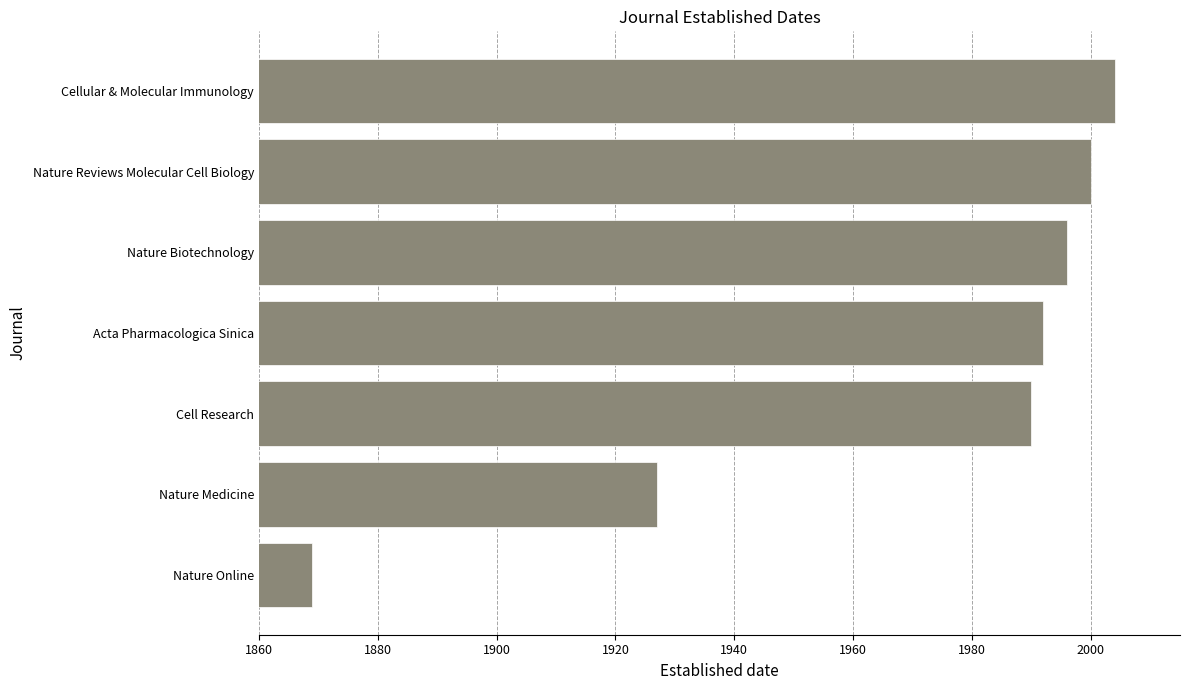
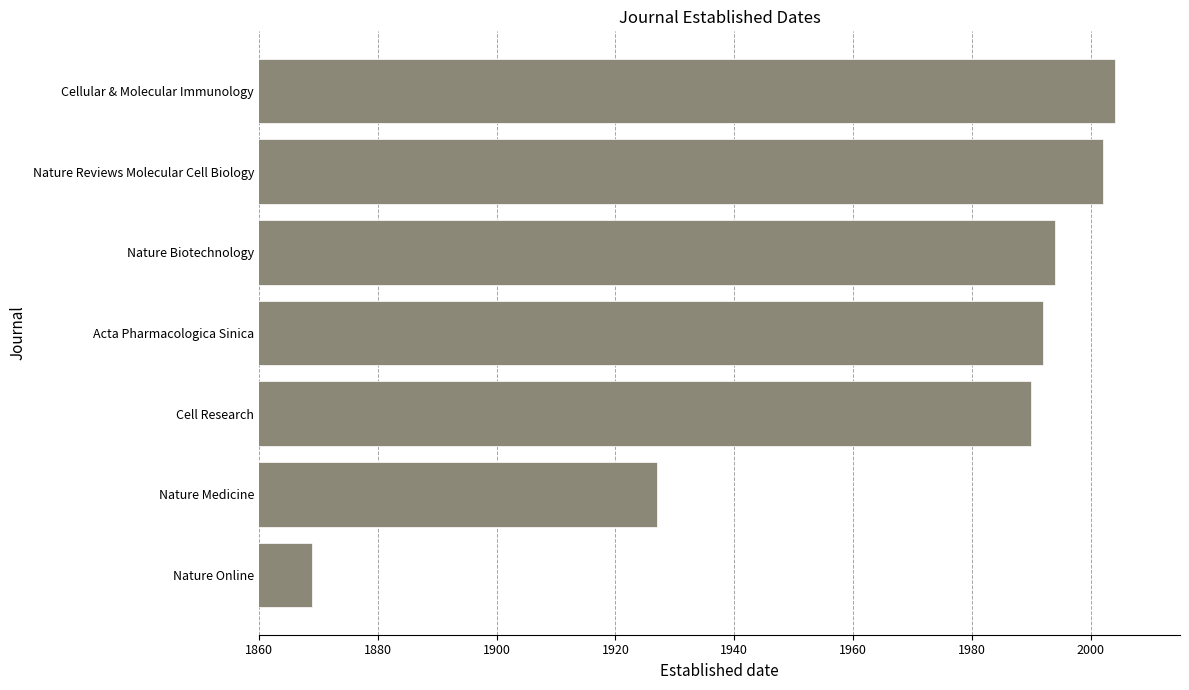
Nature Reviews Molecular Cell Biology: 2000 -> 2002
Nature Biotechnology: 1996 -> 1994
